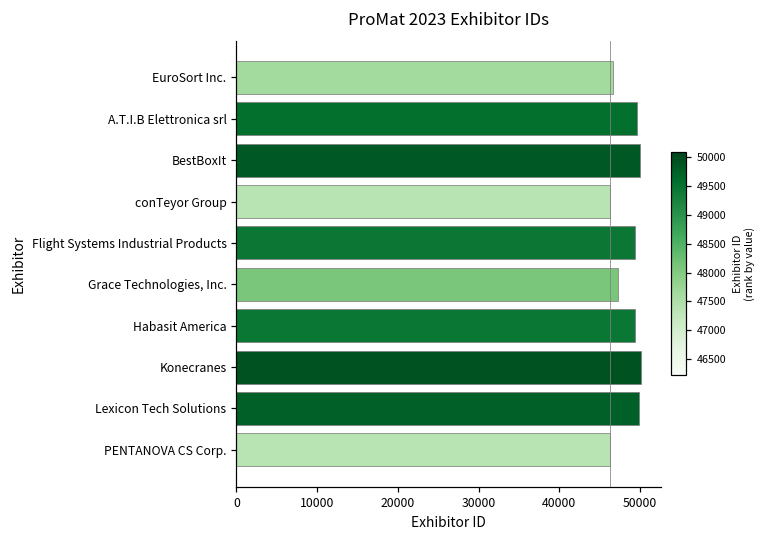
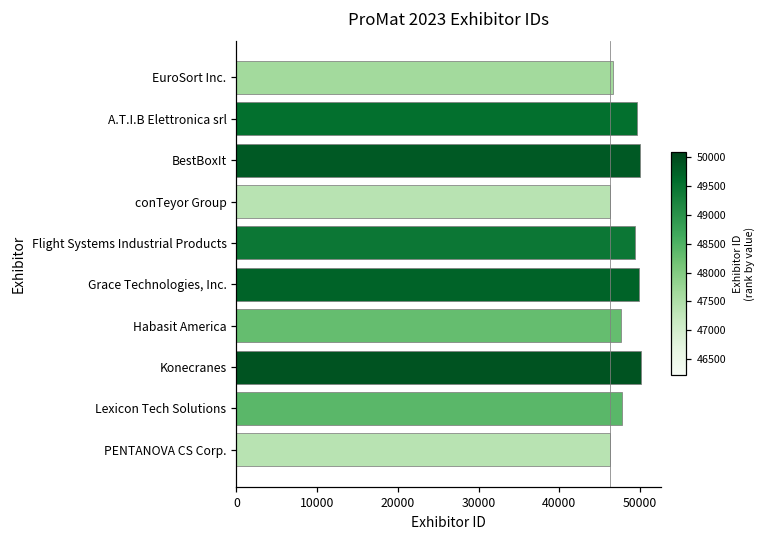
Grace Technologies, Inc.: 47000 -> 50000
Habasit America: 49000 -> 48000
Lexicon Tech Solutions: 50000 -> 48000
